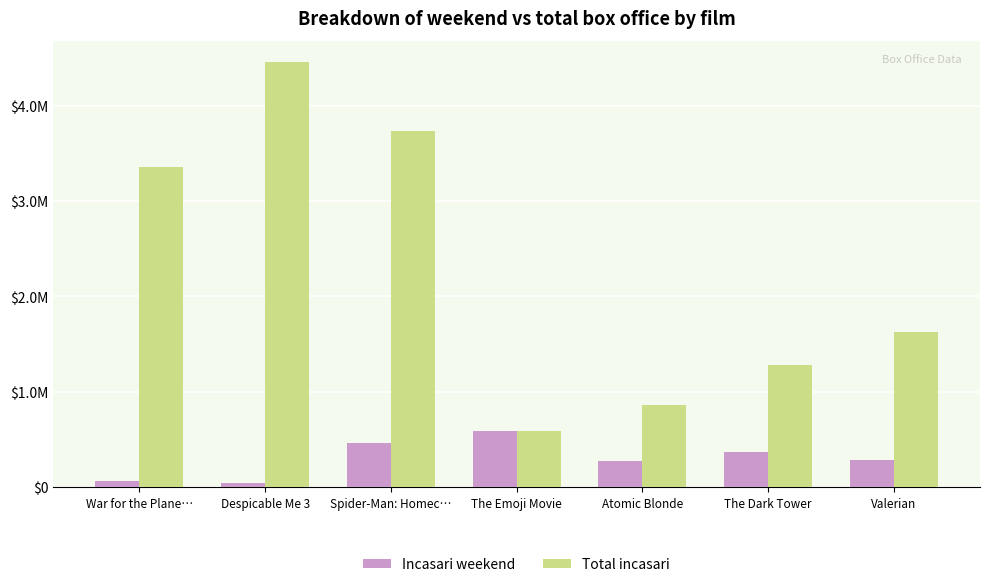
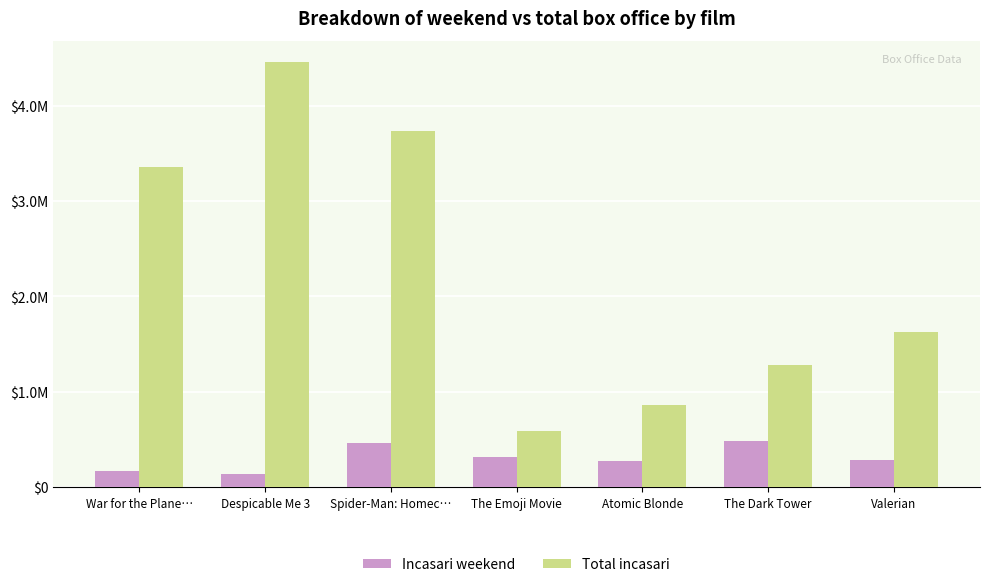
Incasari weekend, War for the Plane…: $100000 -> $200000
Incasari weekend, Despicable Me 3: $0 -> $100000
Incasari weekend, The Emoji Movie: $600000 -> $300000
Incasari weekend, The Dark Tower: $400000 -> $500000
